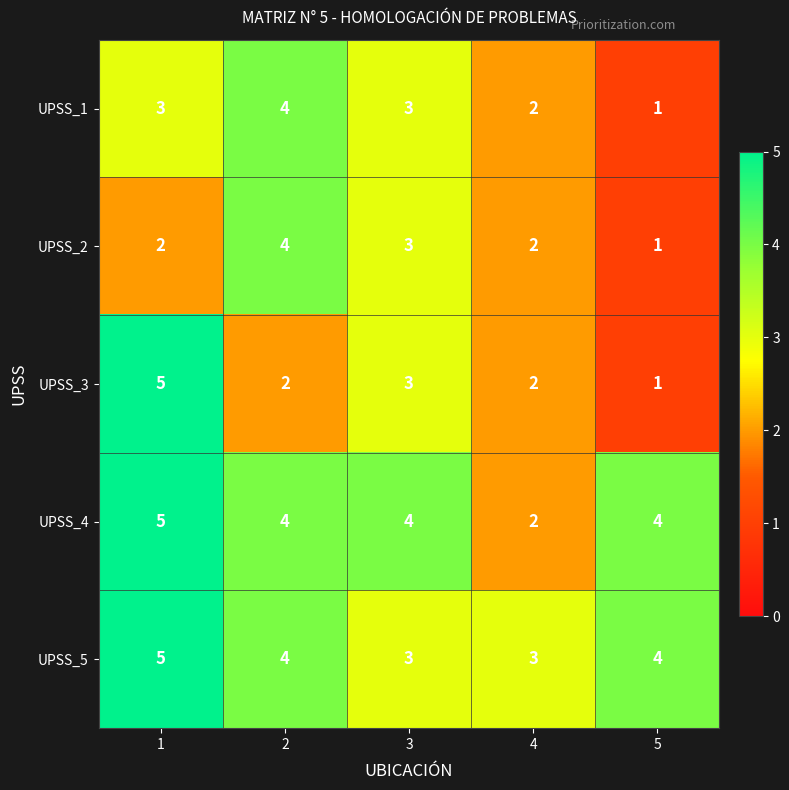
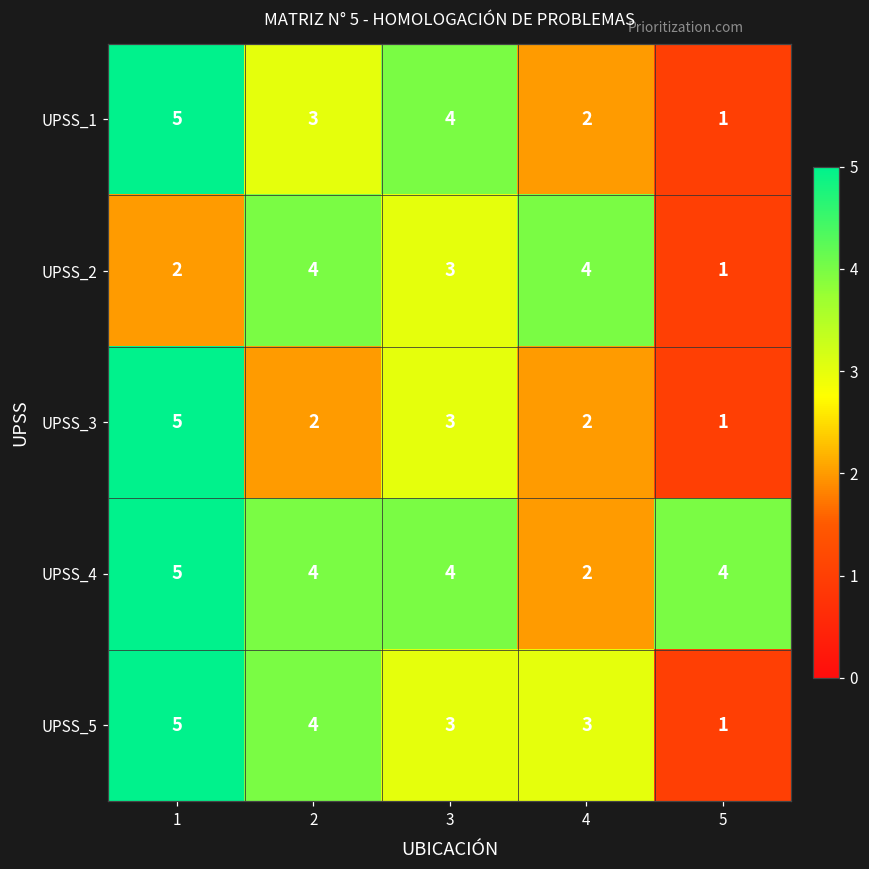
UPSS_1, 1: 3 -> 5
UPSS_1, 2: 4 -> 3
UPSS_1, 3: 3 -> 4
UPSS_2, 4: 2 -> 4
UPSS_5, 5: 4 -> 1
